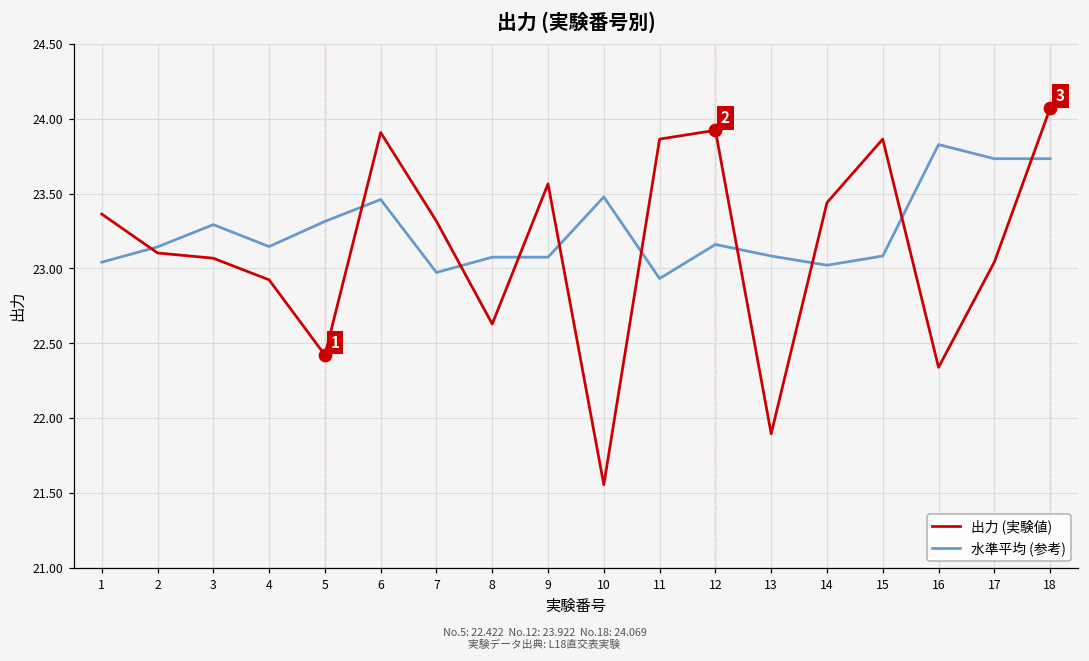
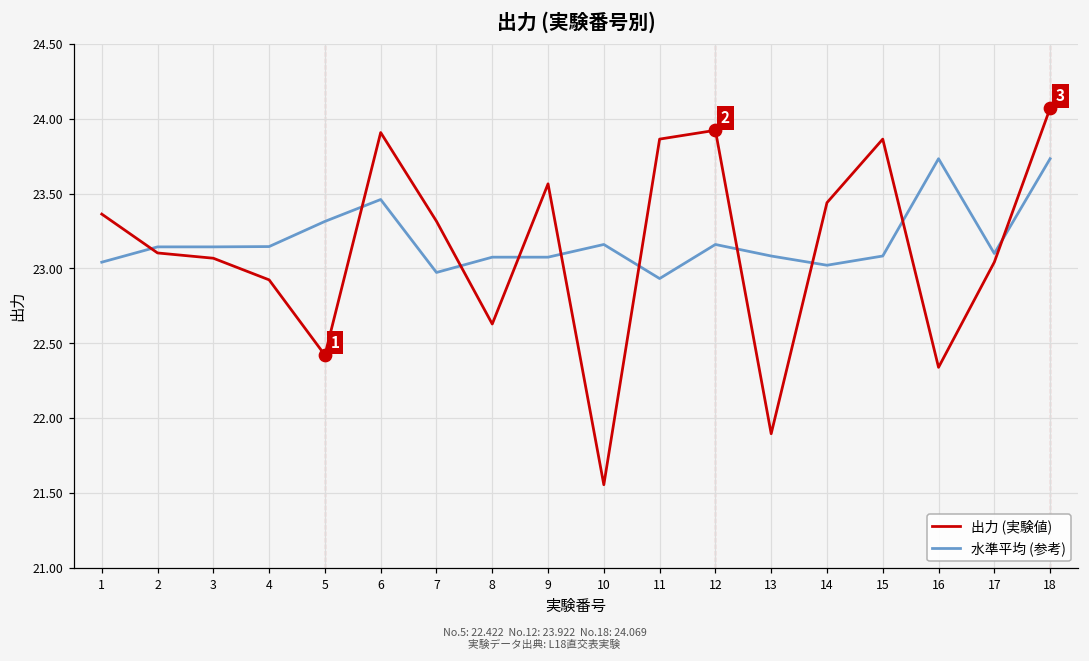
水準平均 (参考), 3: 23.29 -> 23.14
水準平均 (参考), 10: 23.48 -> 23.16
水準平均 (参考), 16: 23.83 -> 23.73
水準平均 (参考), 17: 23.73 -> 23.10
